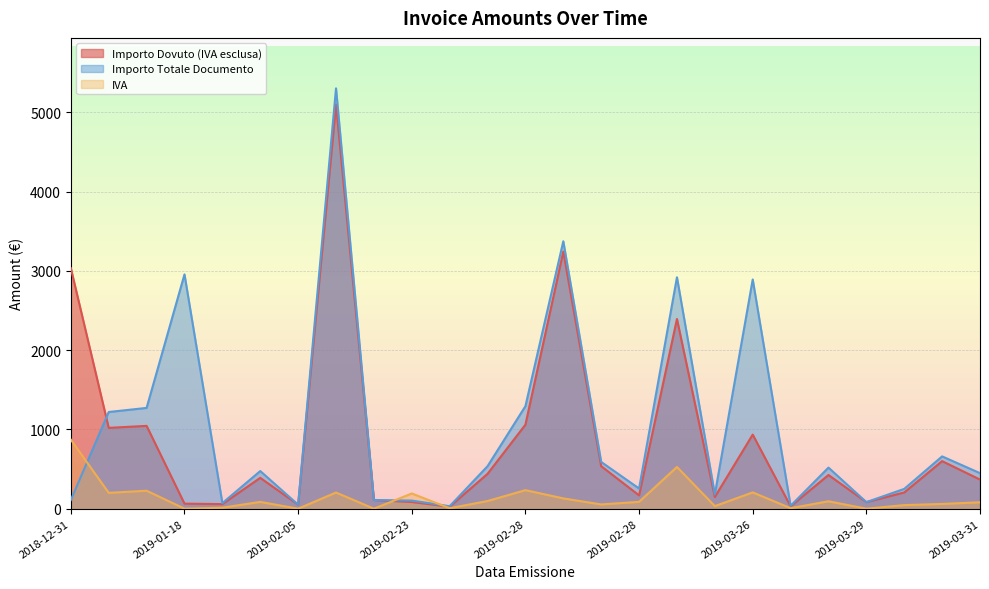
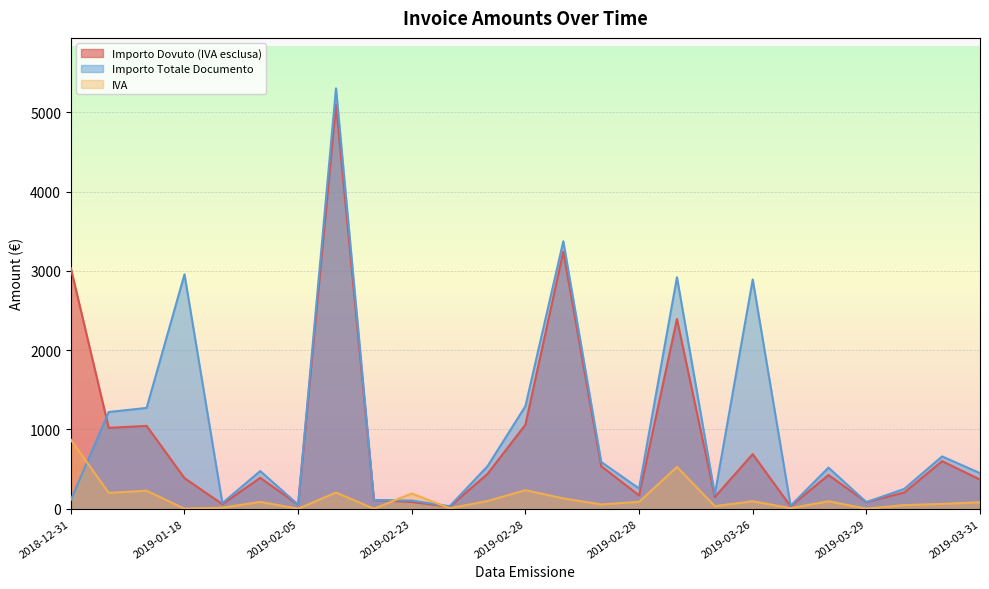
Importo Dovuto (IVA esclusa), 2019-01-18: 100 -> 400
Importo Dovuto (IVA esclusa), 2019-03-26: 900 -> 700
IVA, 2019-03-26: 200 -> 100
